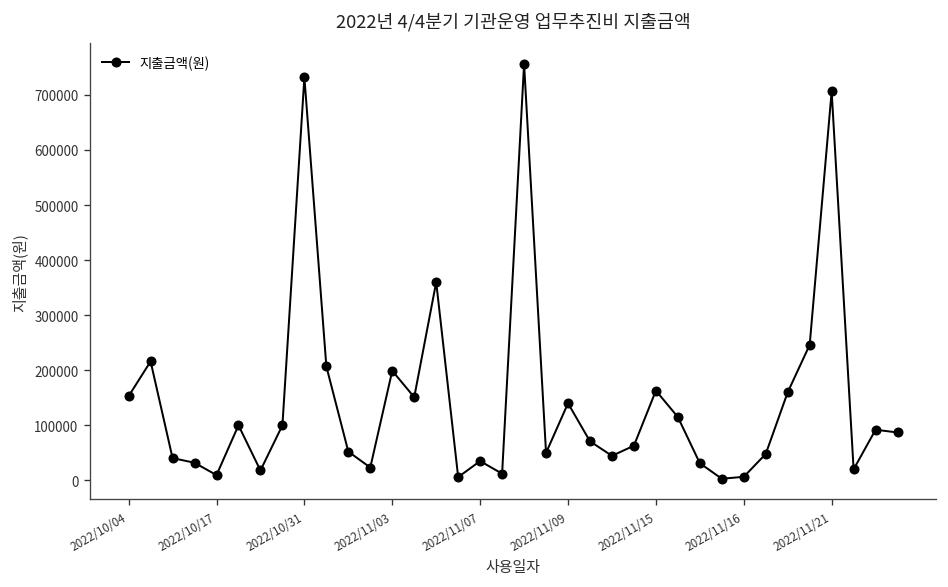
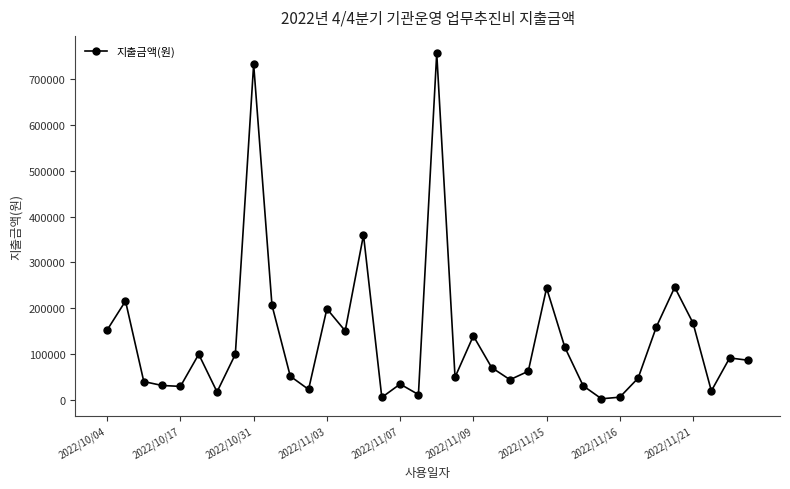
2022/10/17: 10000 -> 30000
2022/11/15: 160000 -> 240000
2022/11/21: 710000 -> 170000
